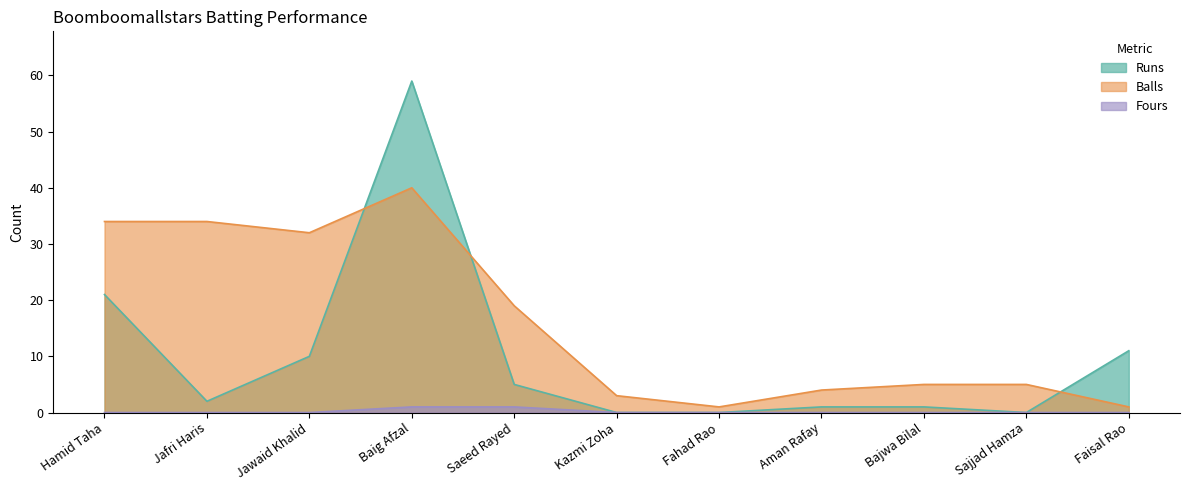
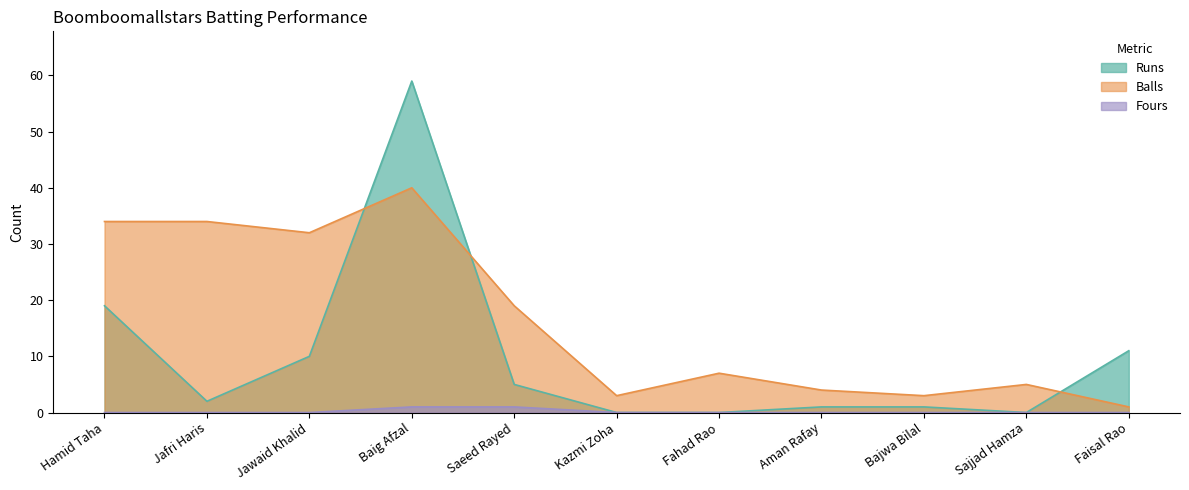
Runs, Hamid Taha: 21 -> 19
Balls, Fahad Rao: 1 -> 7
Balls, Bajwa Bilal: 5 -> 3
